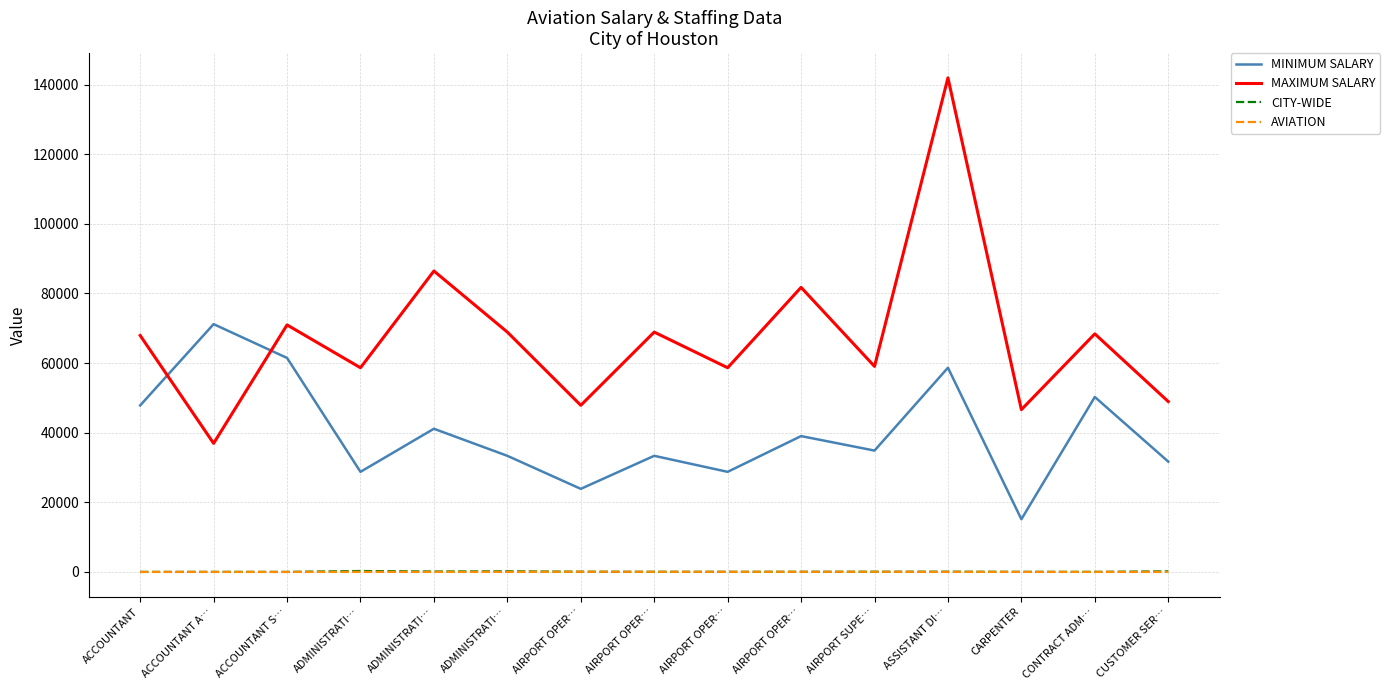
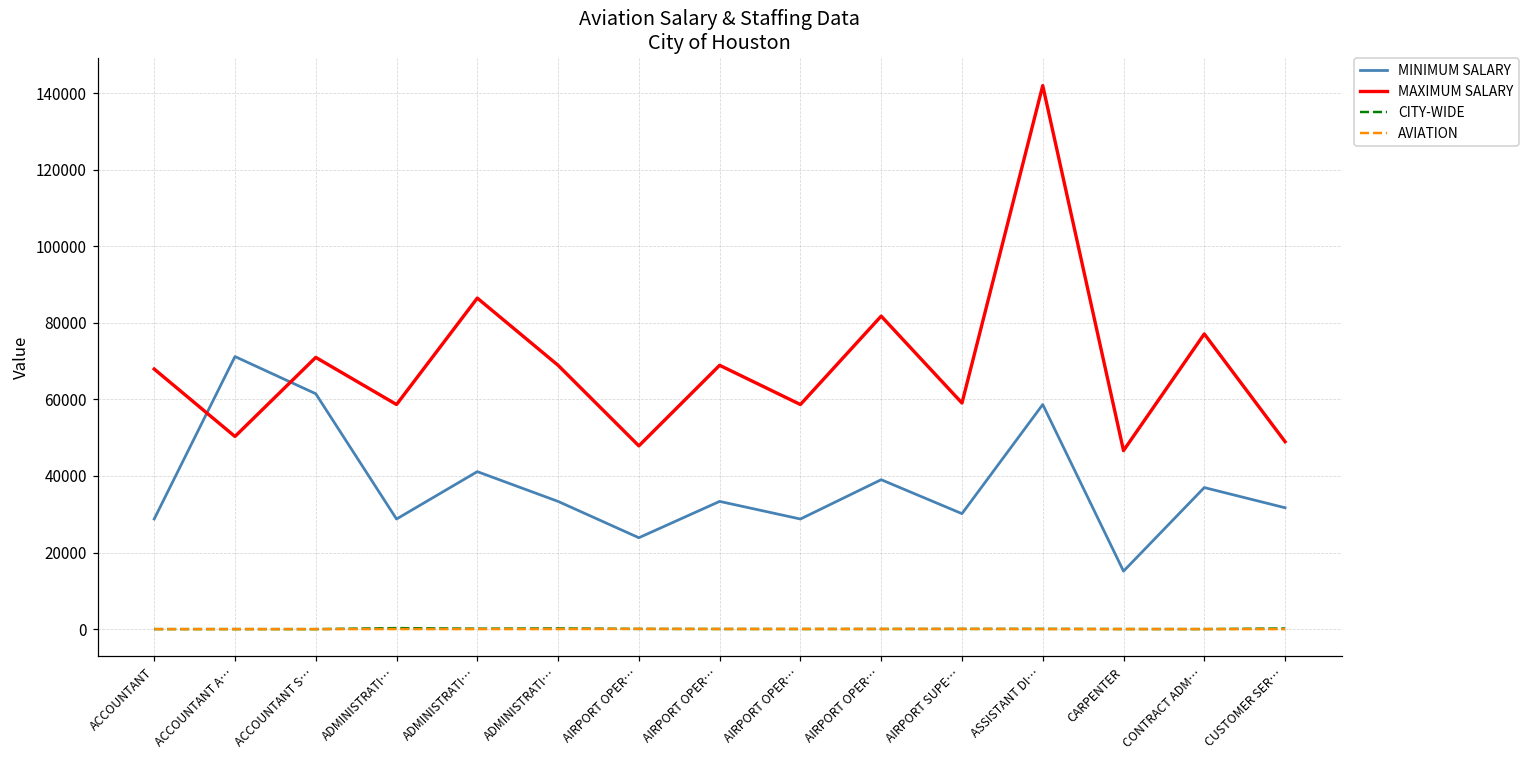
MINIMUM SALARY, ACCOUNTANT: 48000 -> 29000
MAXIMUM SALARY, ACCOUNTANT A…: 37000 -> 50000
MINIMUM SALARY, AIRPORT SUPE…: 35000 -> 30000
MINIMUM SALARY, CONTRACT ADM…: 50000 -> 37000
MAXIMUM SALARY, CONTRACT ADM…: 68000 -> 77000
